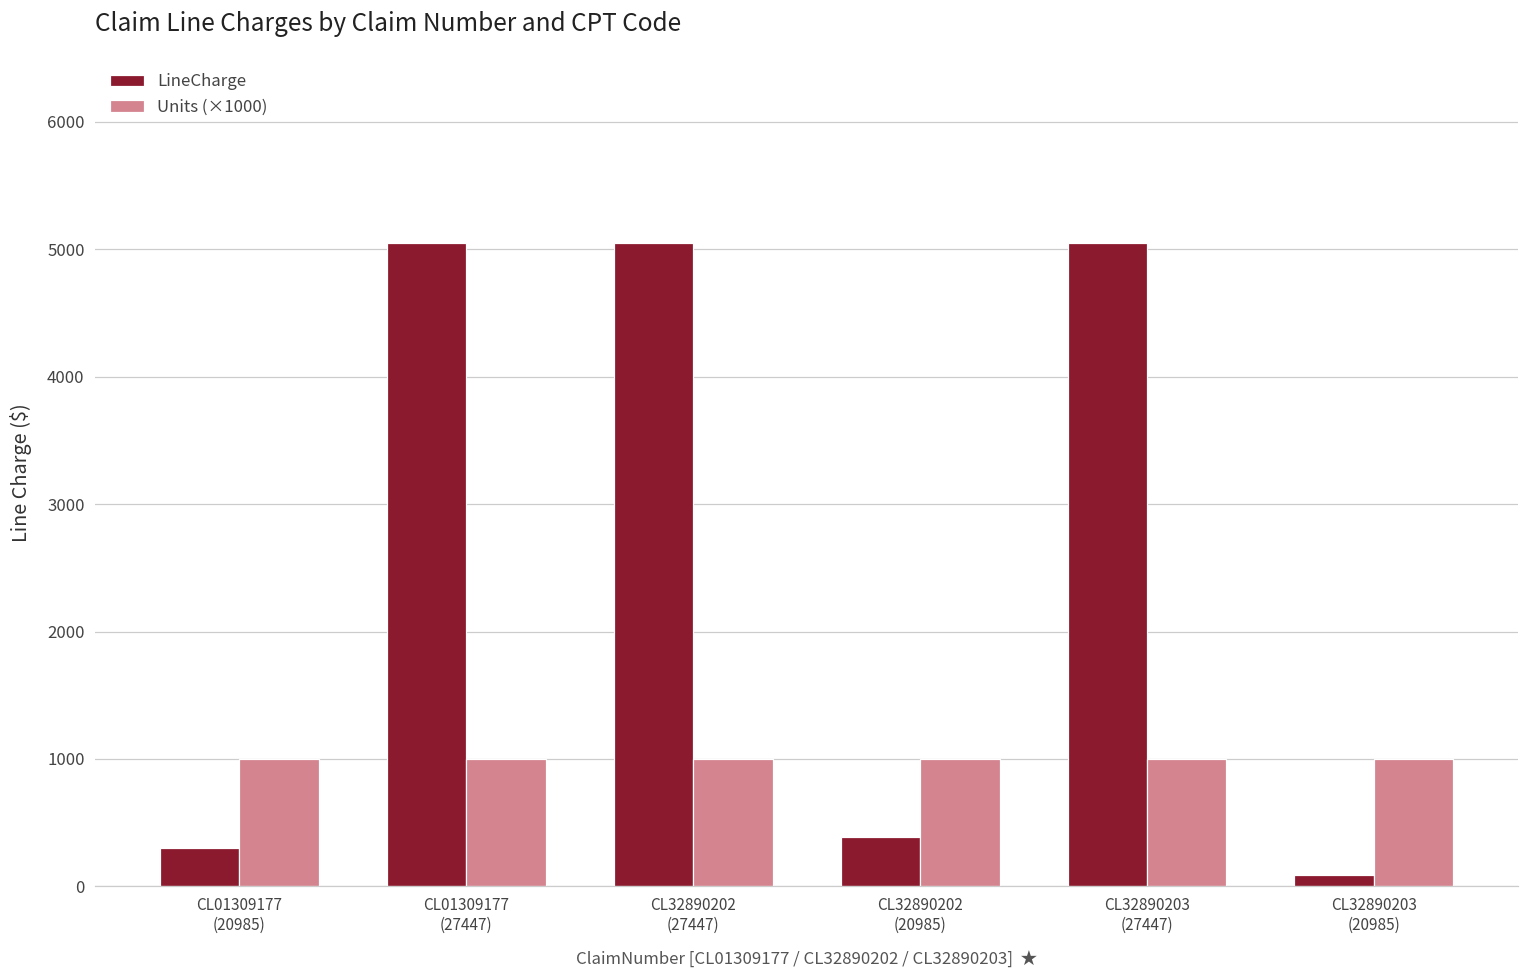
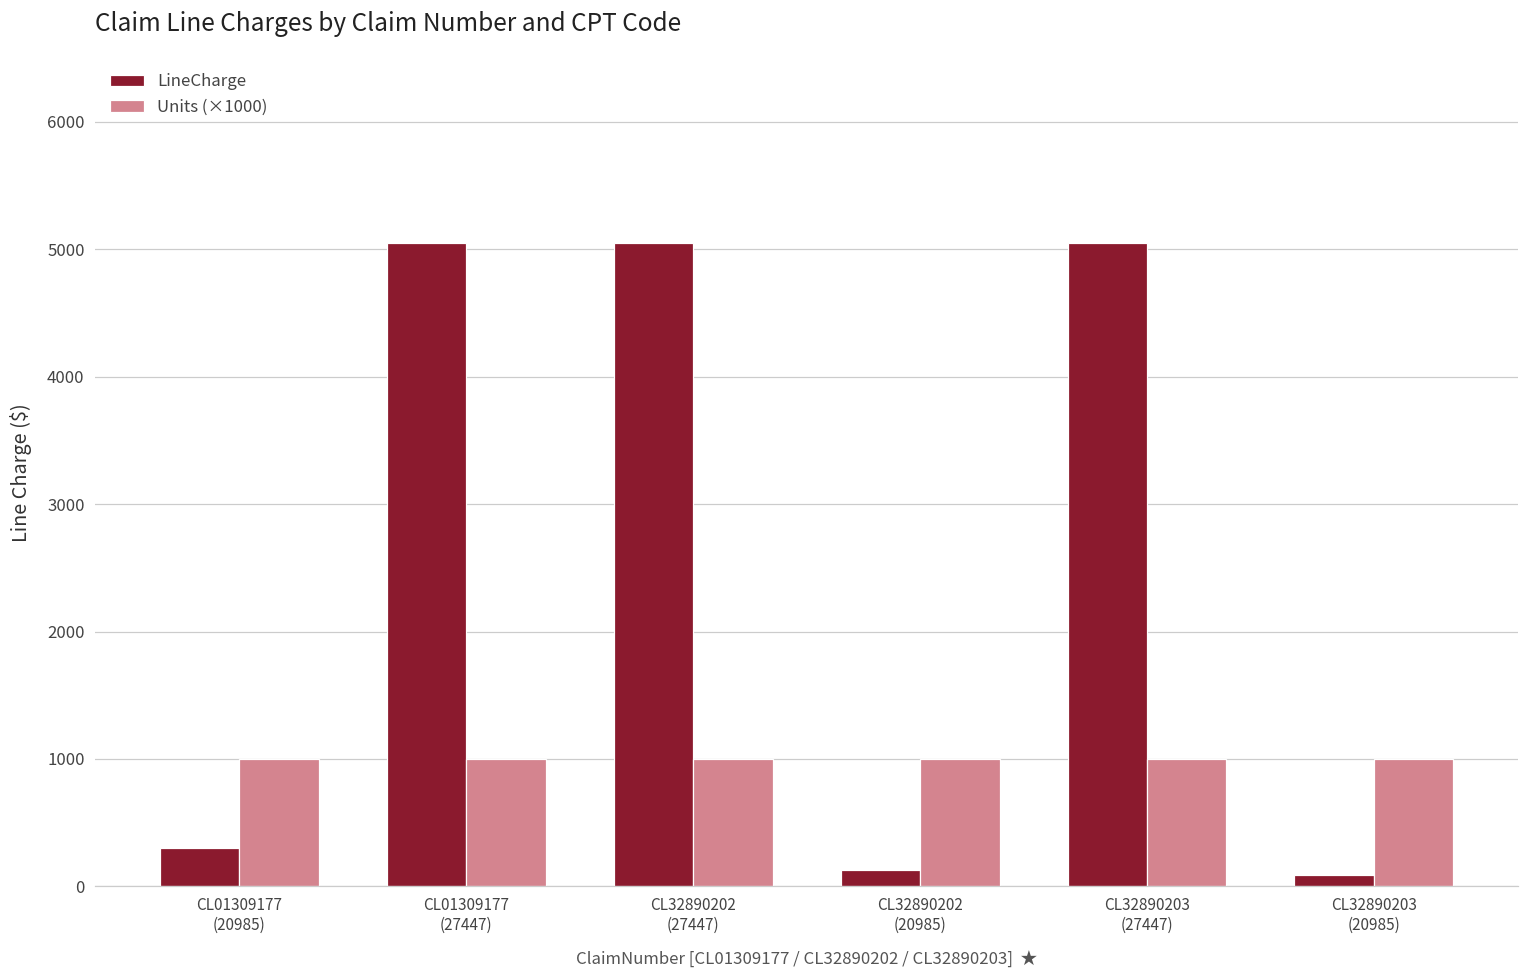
LineCharge, CL32890202 (20985): 380 -> 120
